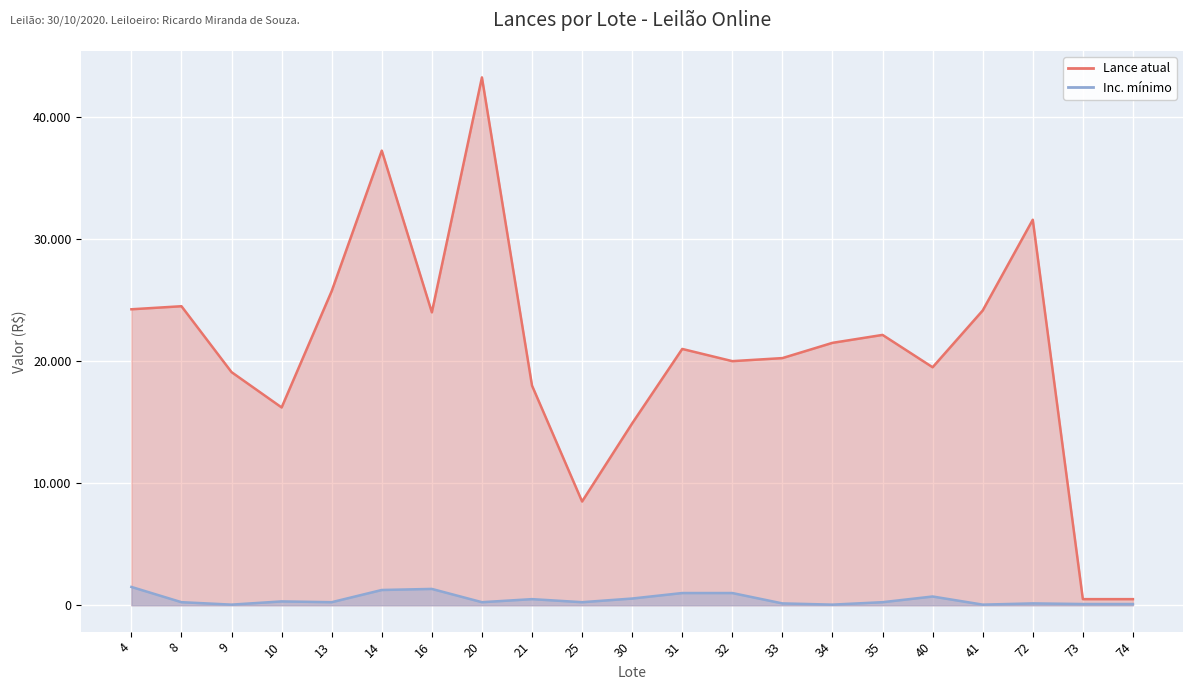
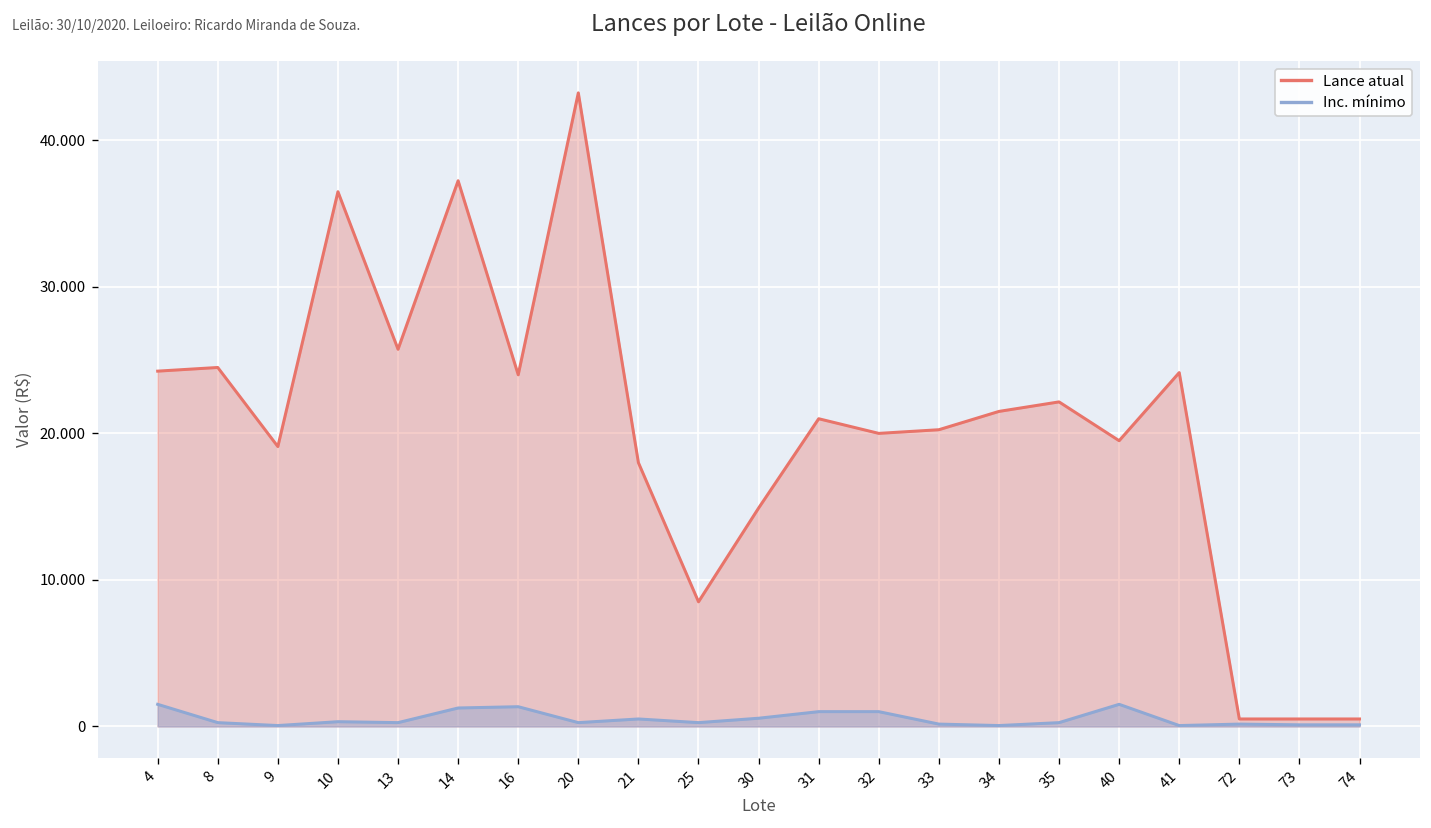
Lance atual, 10: 16.2 -> 36.5
Inc. mínimo, 40: 0.7 -> 1.5
Lance atual, 72: 31.6 -> 0.5
